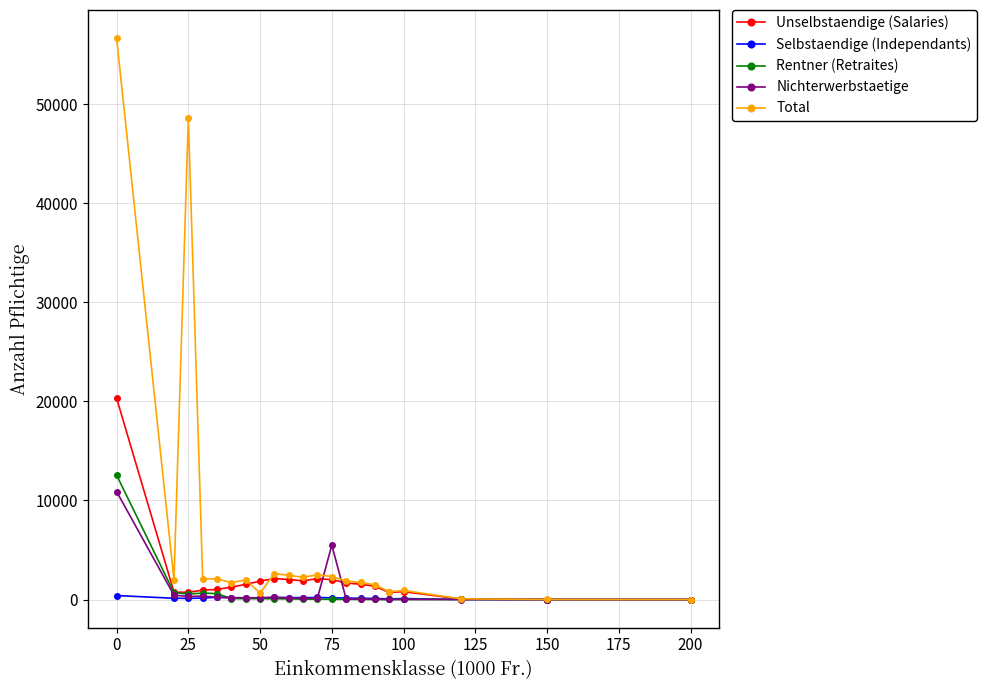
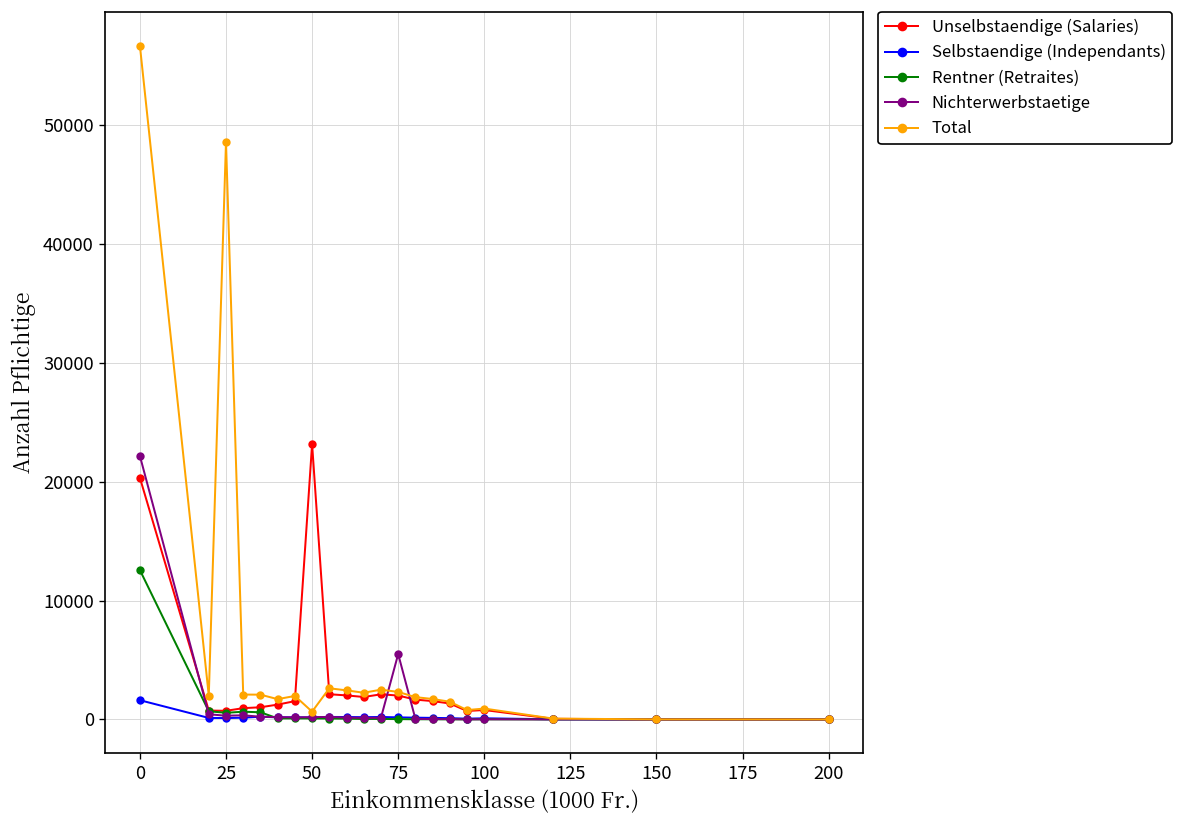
Selbstaendige (Independants), 0: 0 -> 2000
Nichterwerbstaetige, 0: 11000 -> 22000
Unselbstaendige (Salaries), 50: 2000 -> 23000
